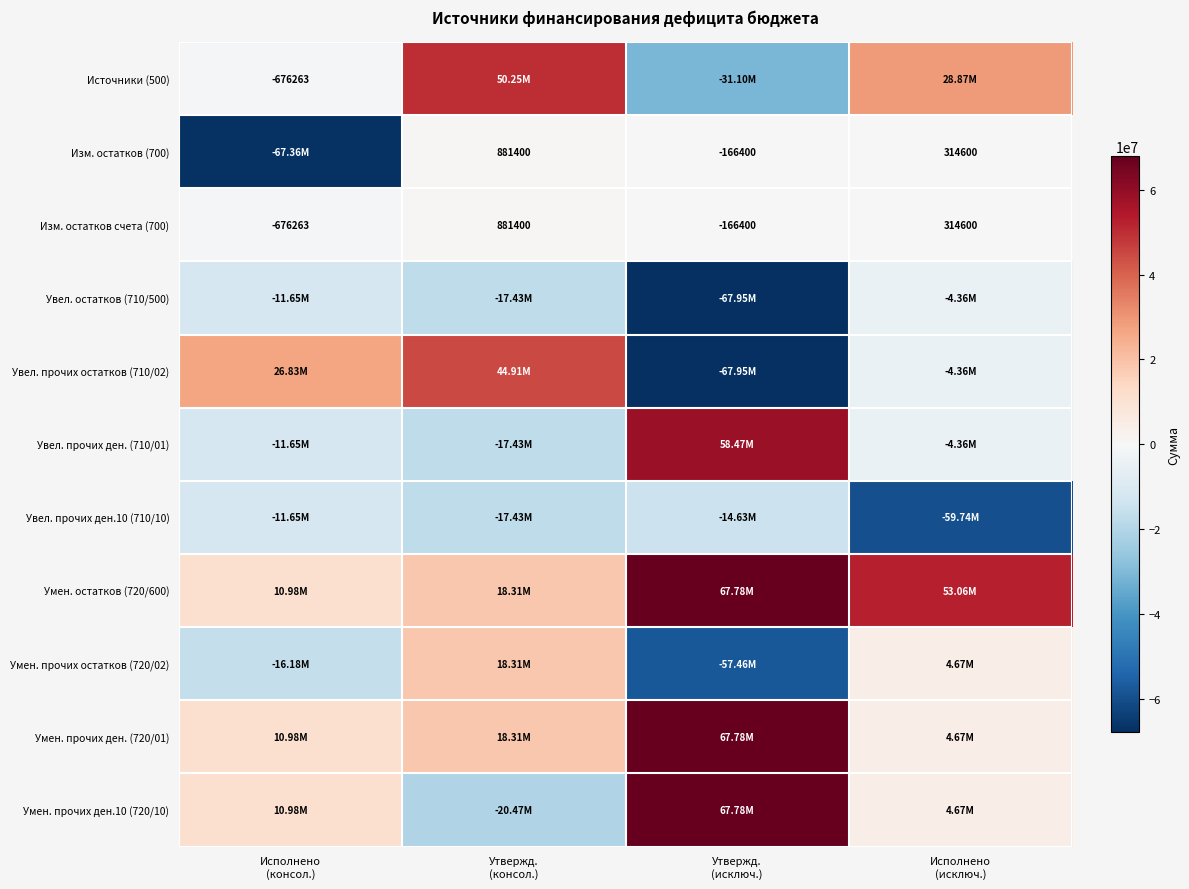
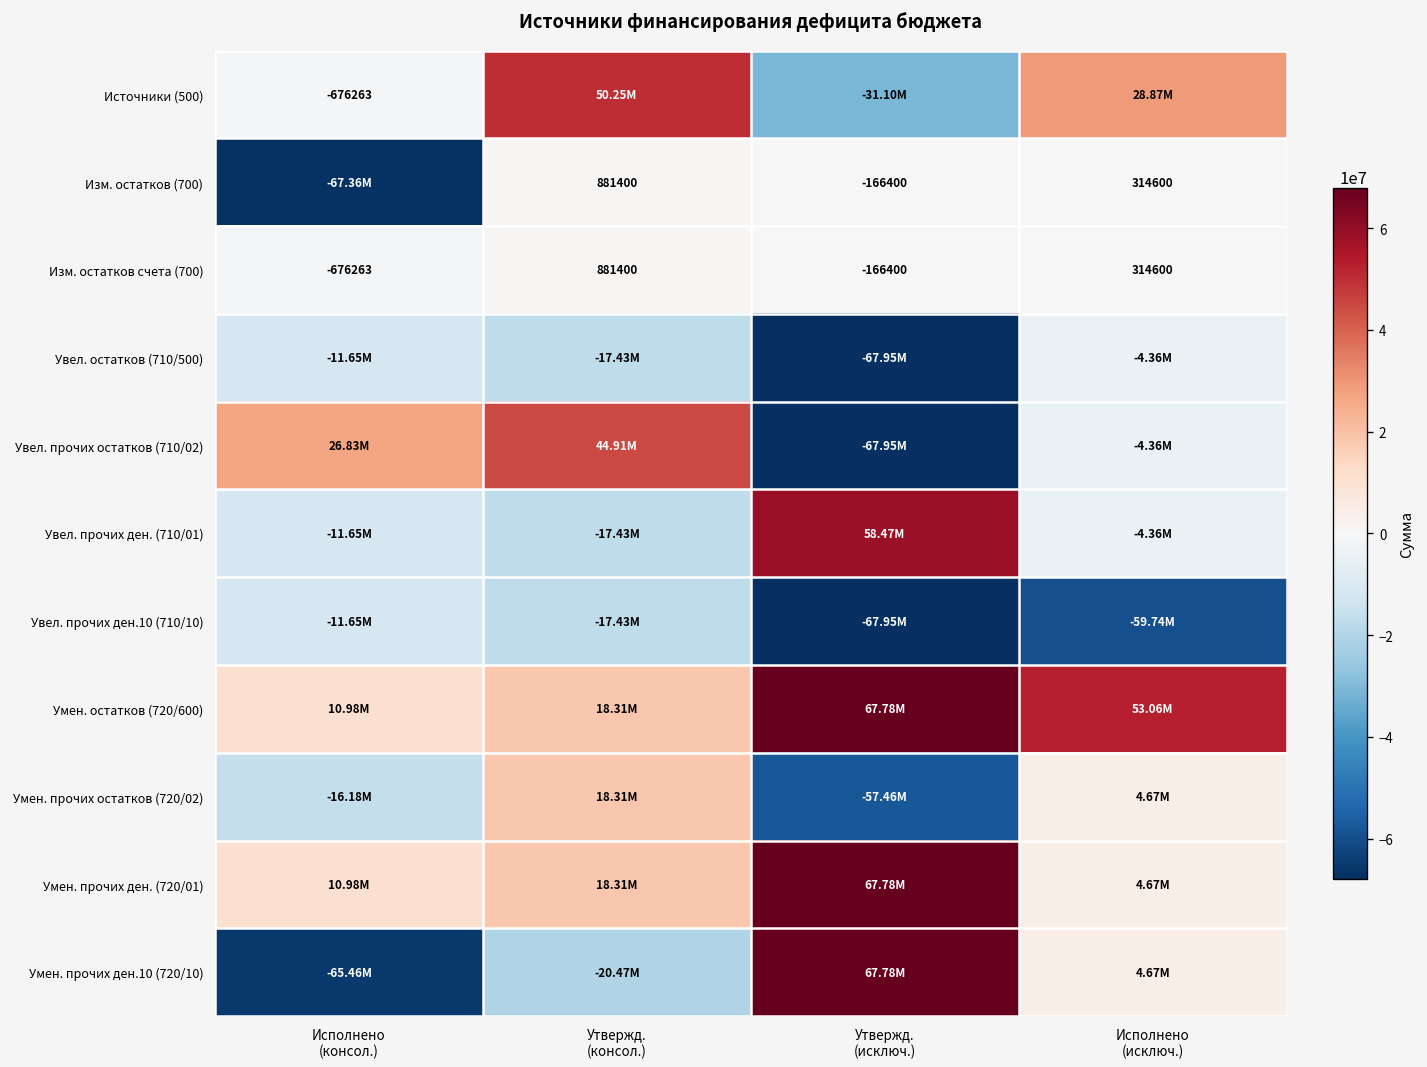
Увел. прочих ден.10 (710/10), Утвержд. (исключ.): -14.63M -> -67.95M
Умен. прочих ден.10 (720/10), Исполнено (консол.): 10.98M -> -65.46M
